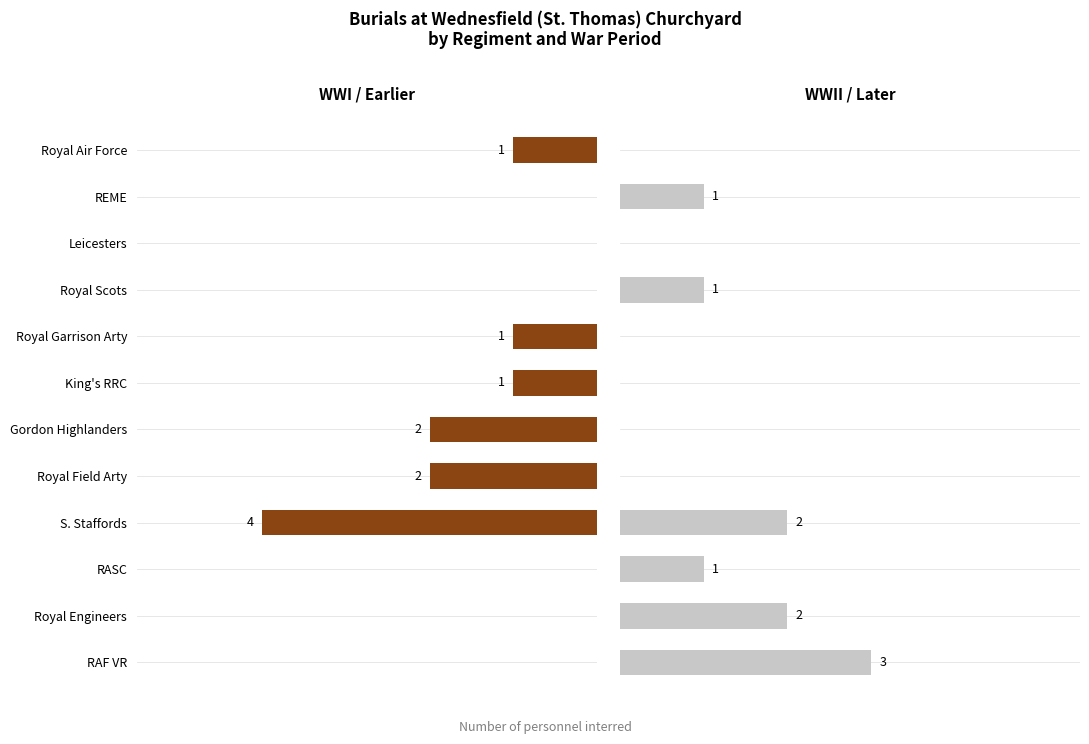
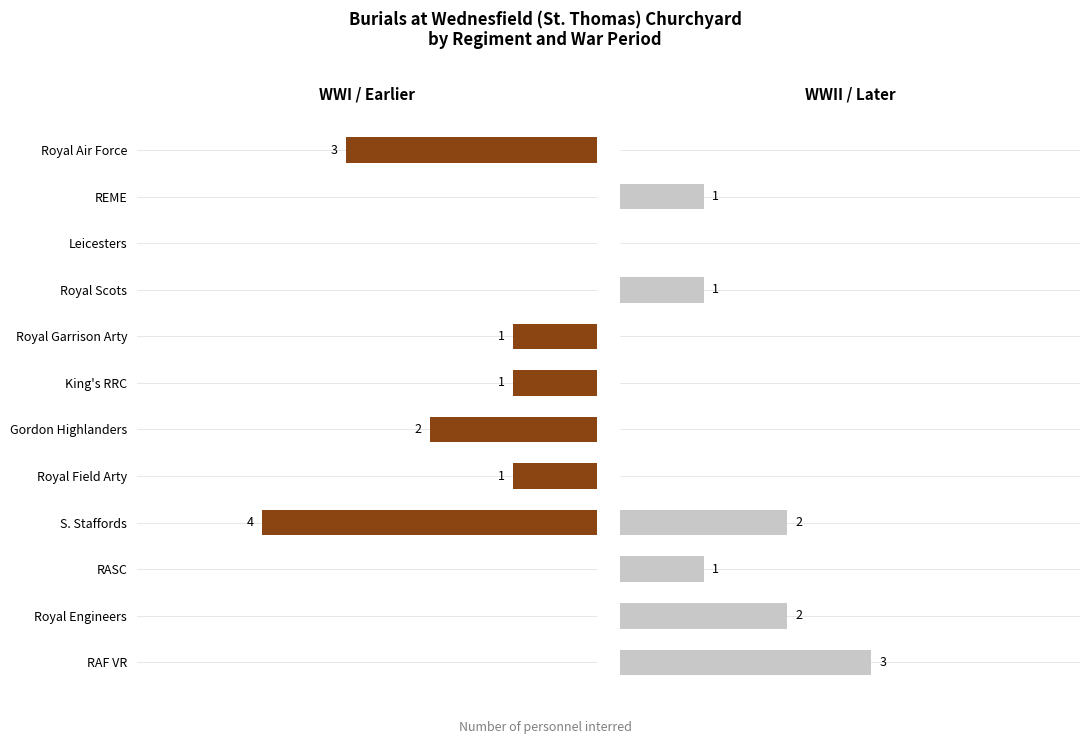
WWI / Earlier, Royal Air Force: 1 -> 3
WWI / Earlier, Royal Field Arty: 2 -> 1
